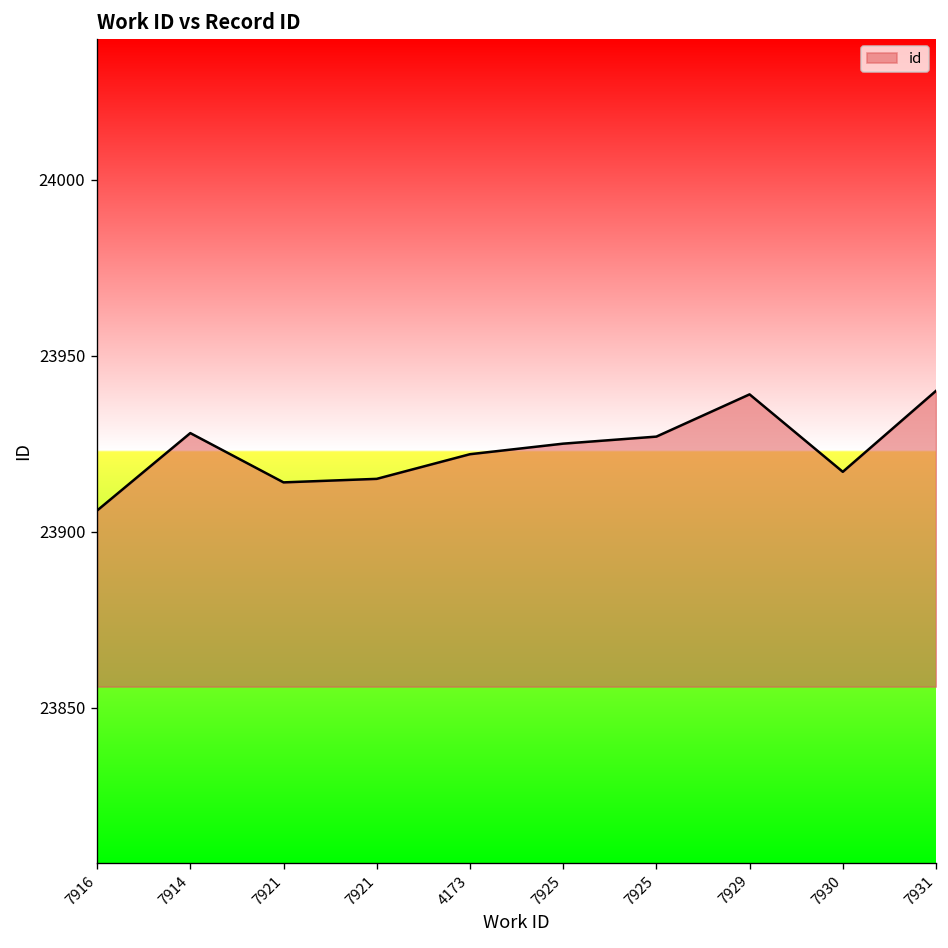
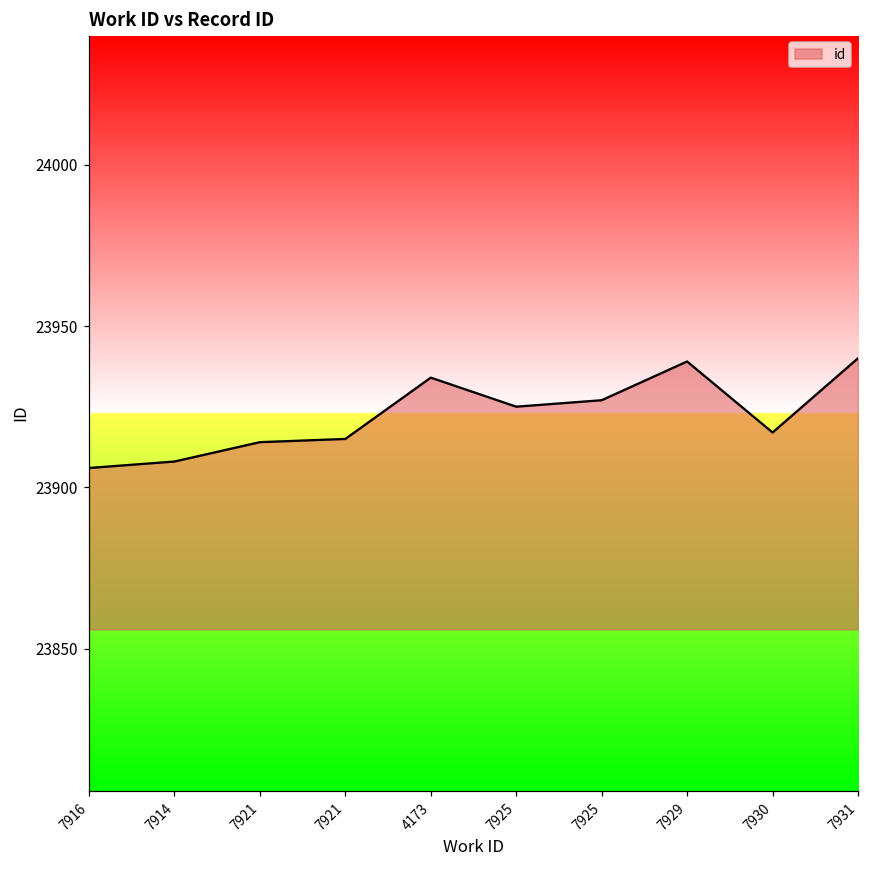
7914: 23928 -> 23908
4173: 23922 -> 23934
